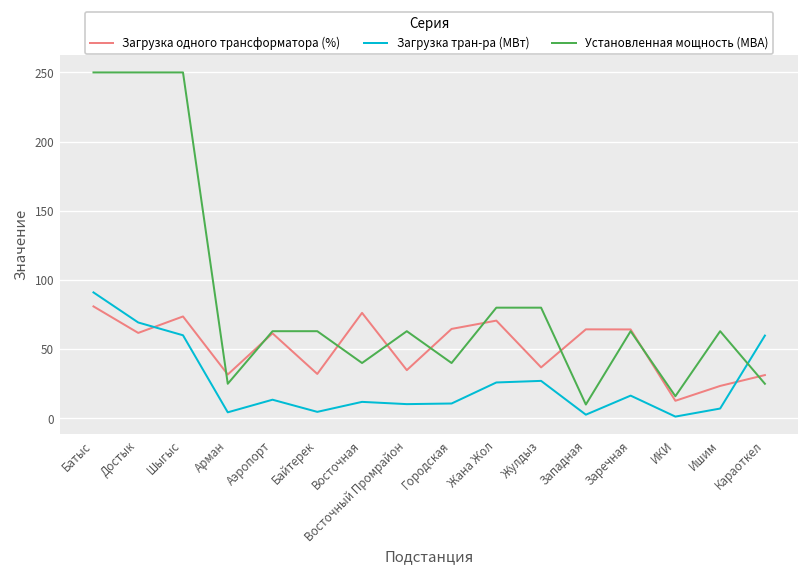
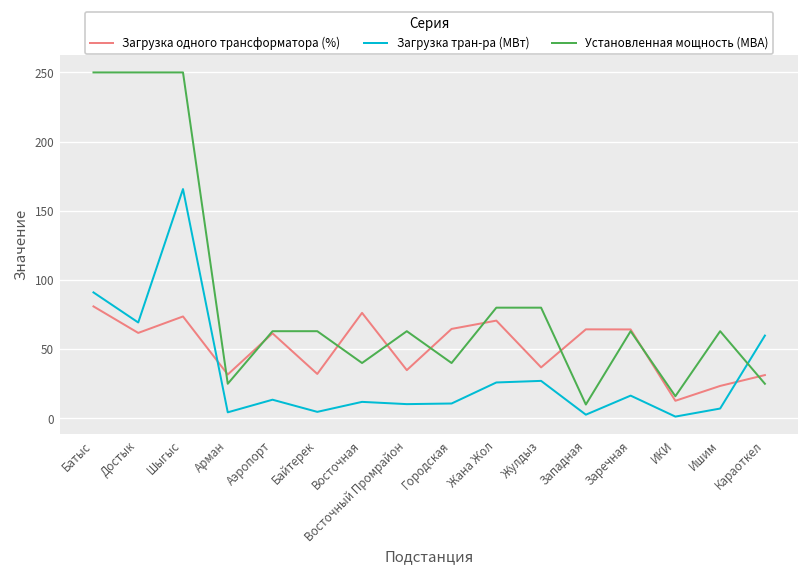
Загрузка тран-ра (МВт), Шыгыс: 60 -> 166
